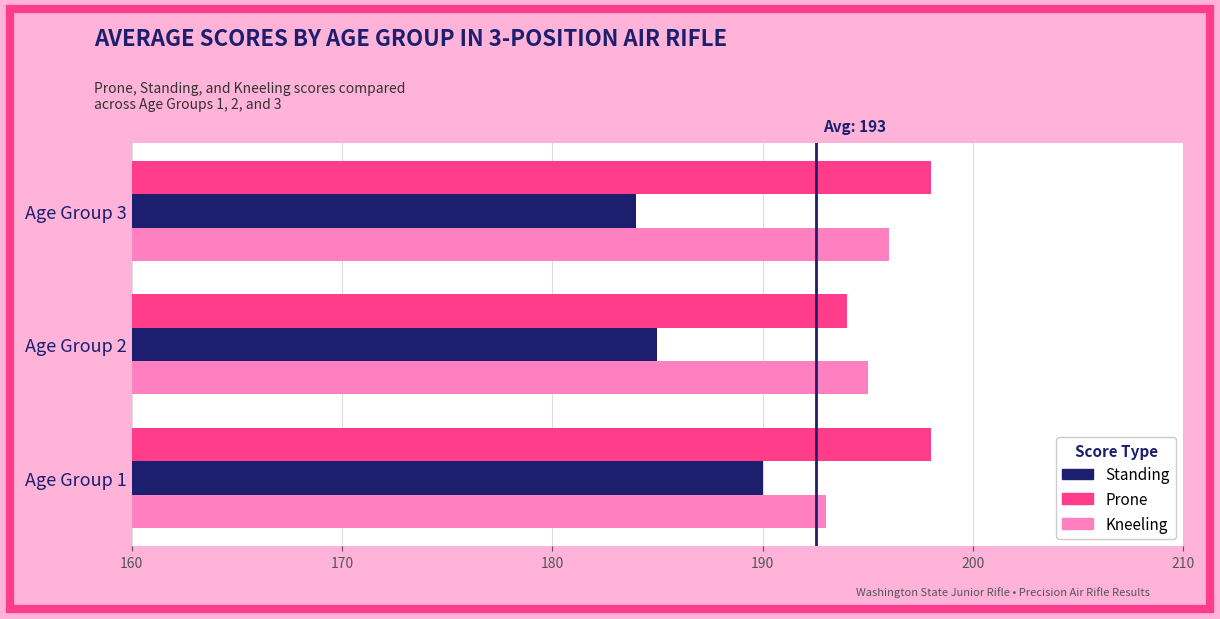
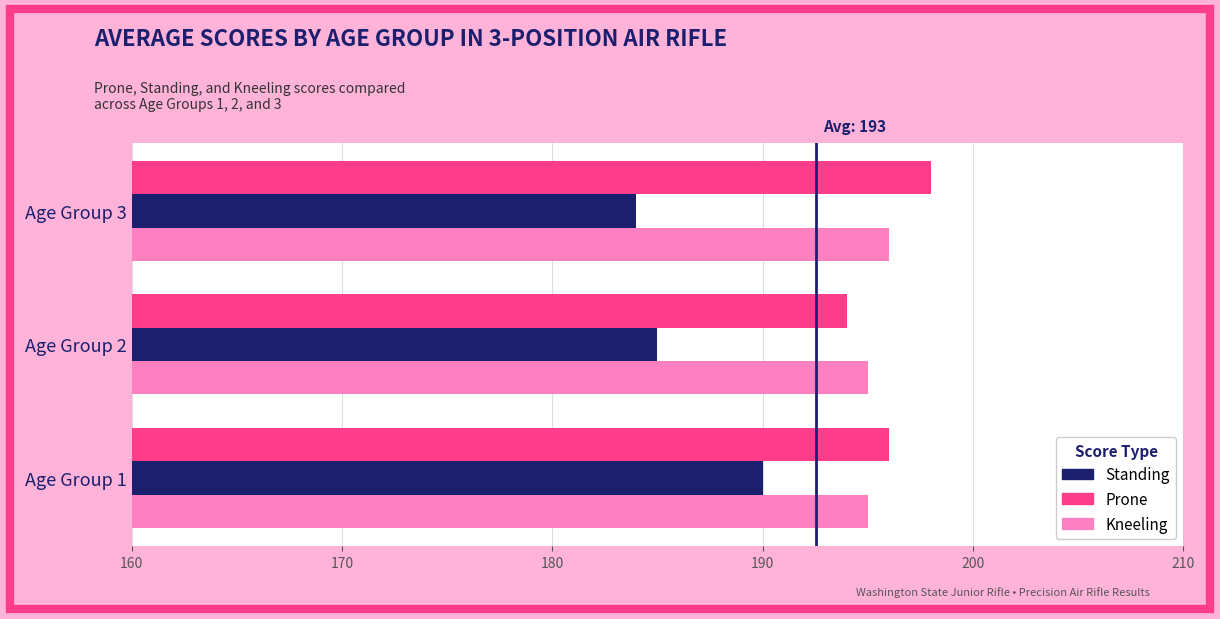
Prone, Age Group 1: 198 -> 196
Kneeling, Age Group 1: 193 -> 195
